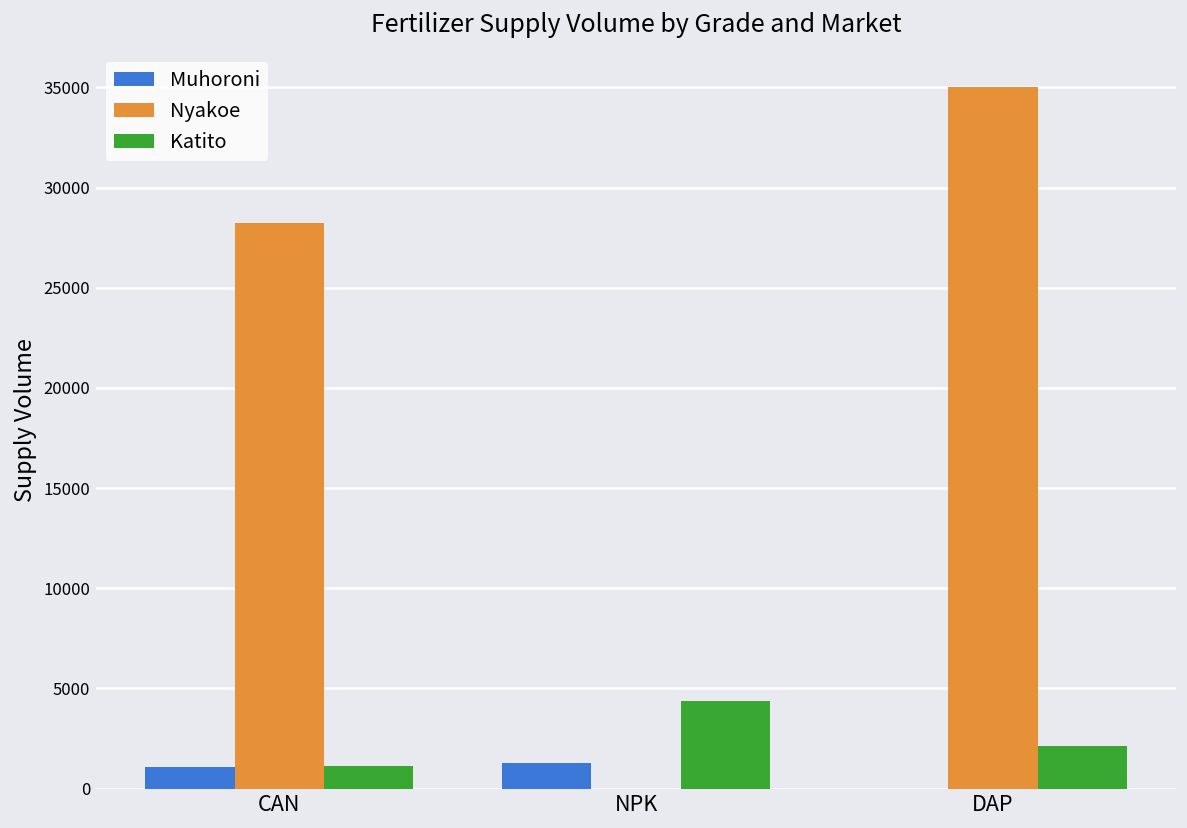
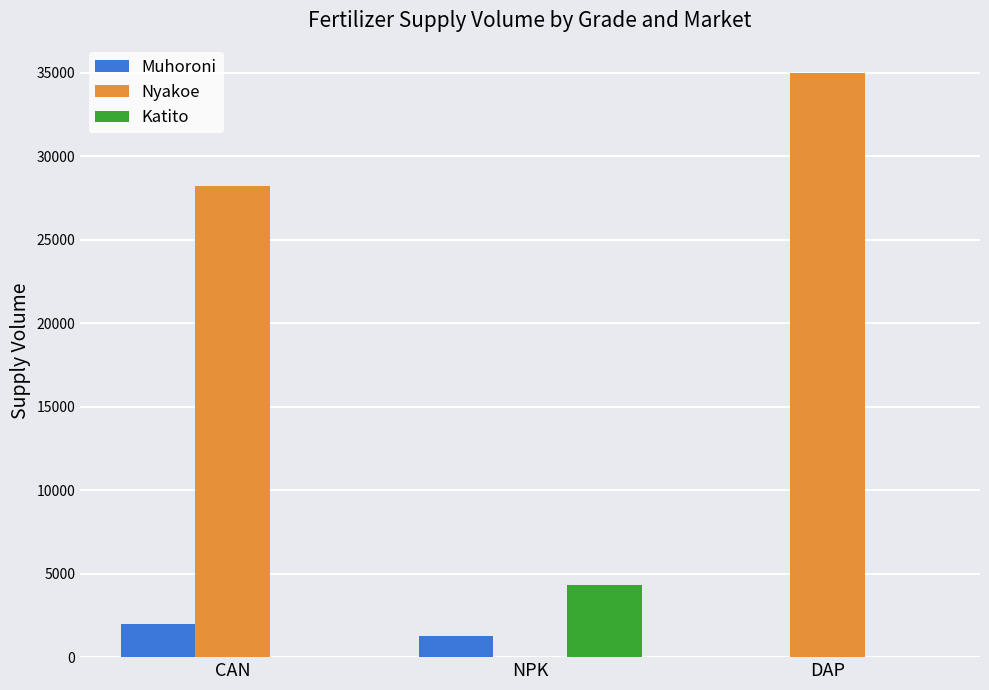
Muhoroni, CAN: 1100 -> 2000
Katito, CAN: 1100 -> 0
Katito, DAP: 2100 -> 0
